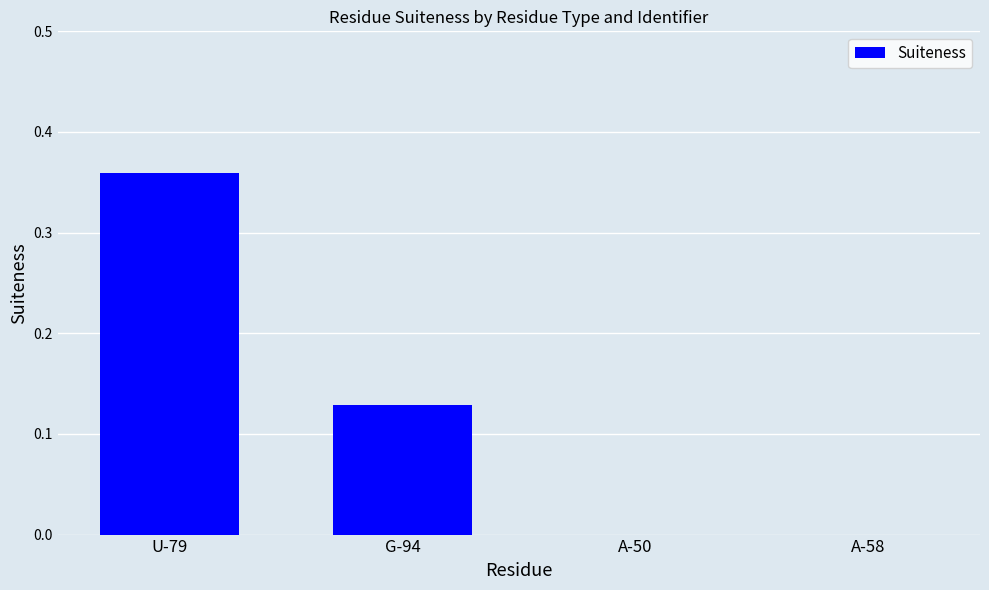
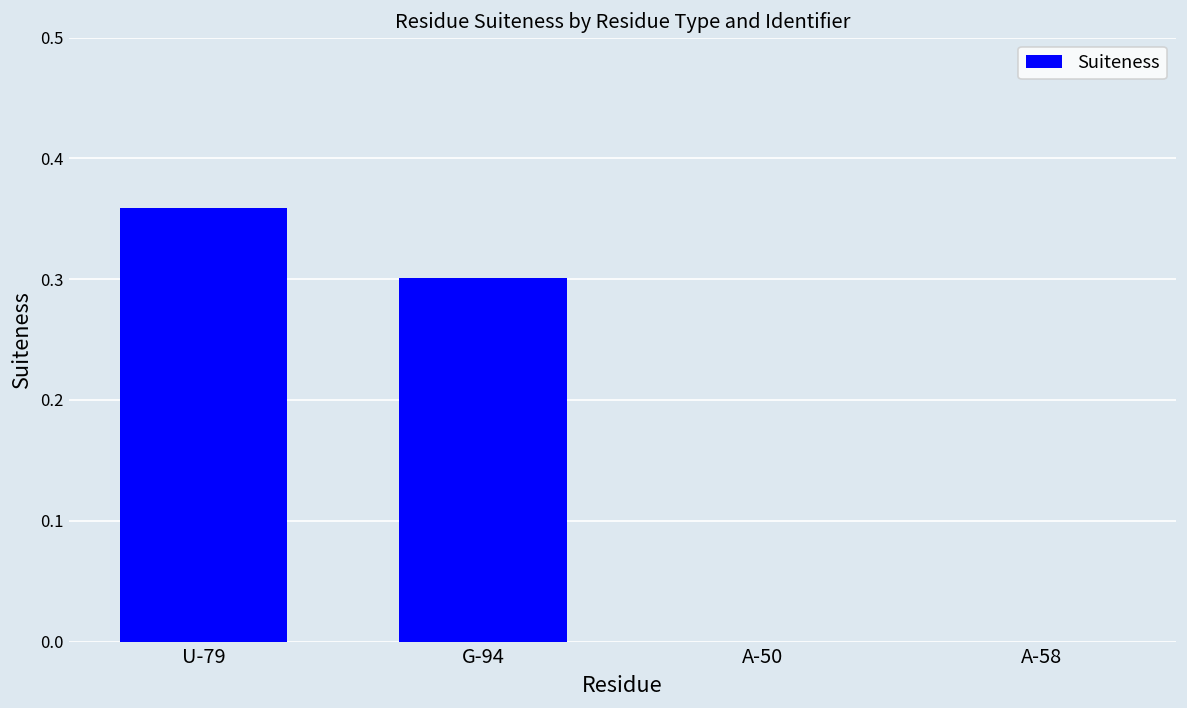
G-94: 0.129 -> 0.301
